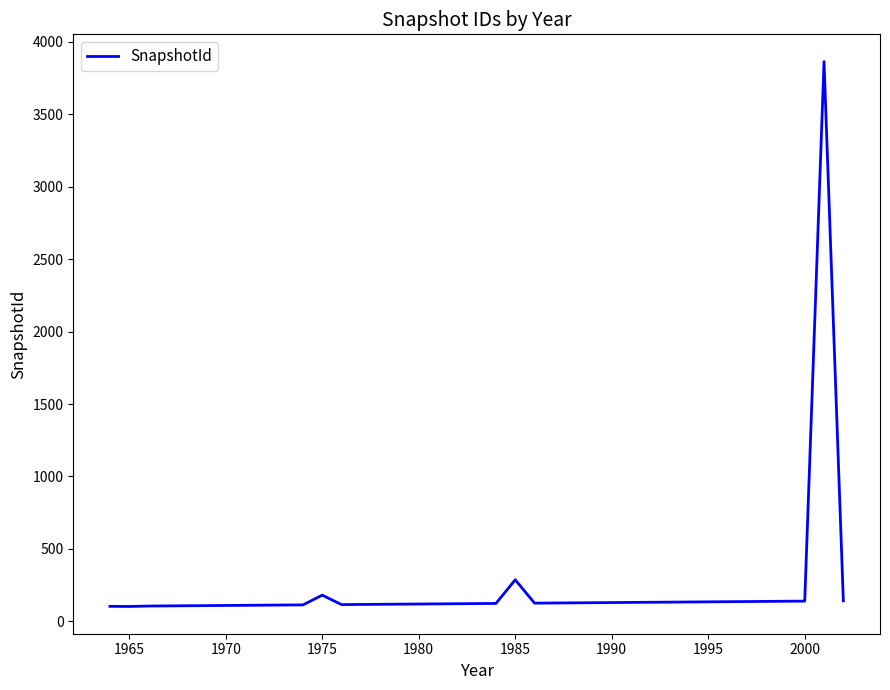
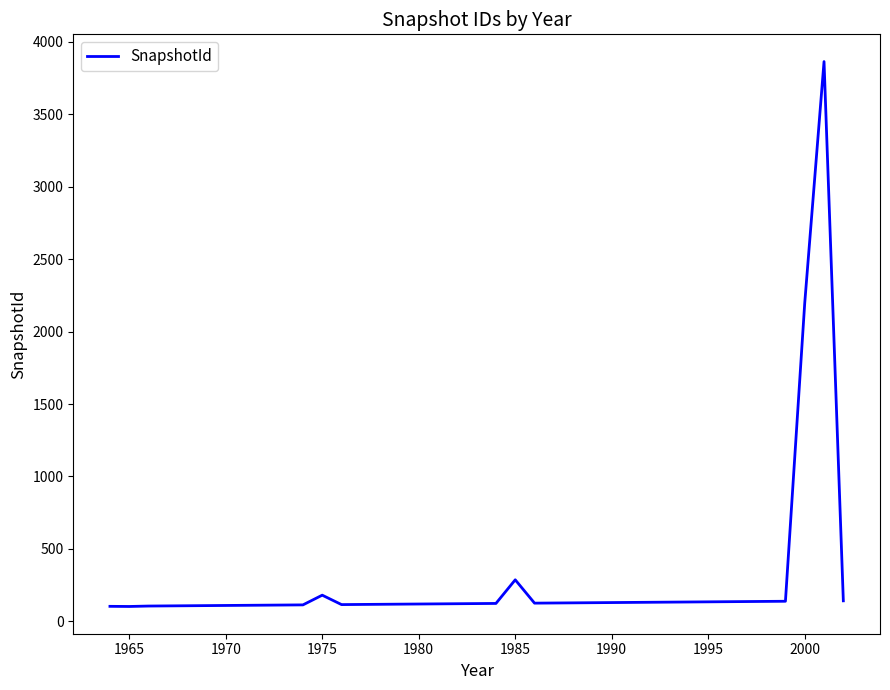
2000: 140 -> 2200
